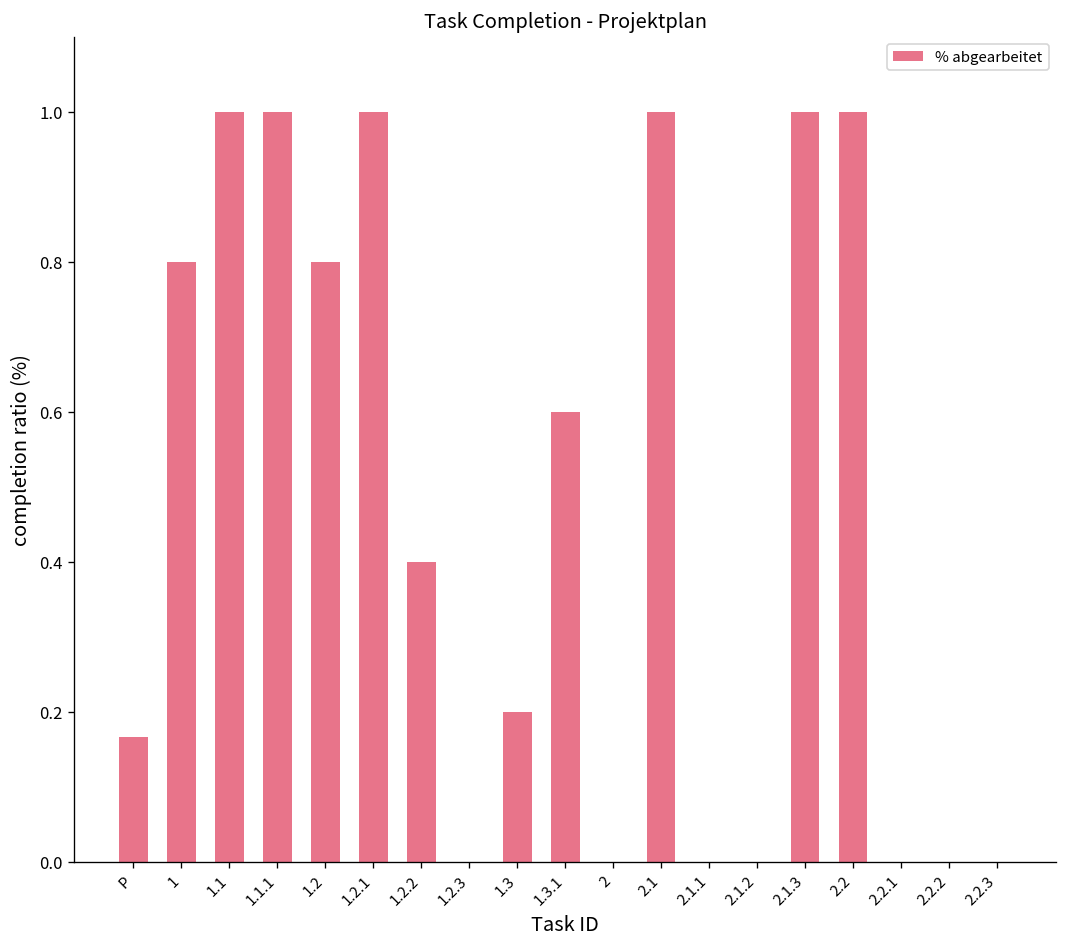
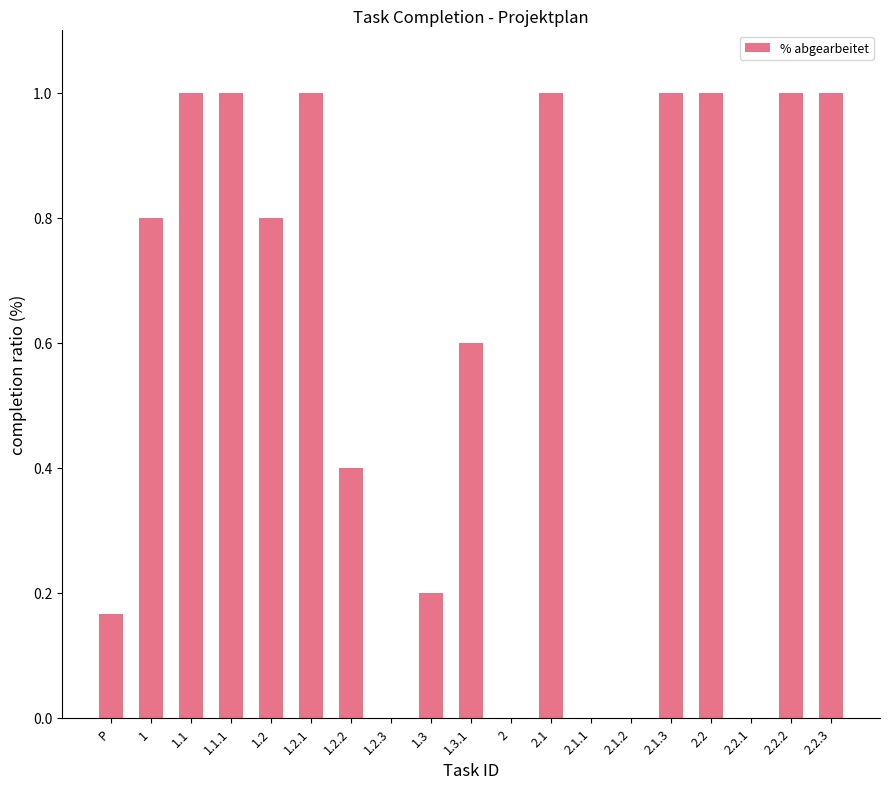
2.2.2: 0 -> 1
2.2.3: 0 -> 1
